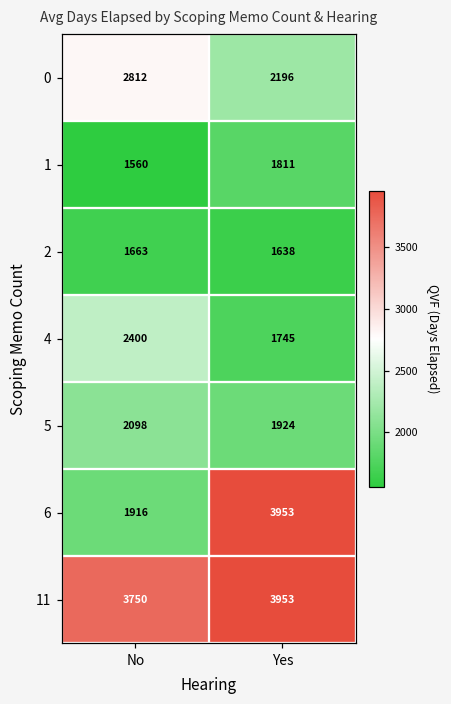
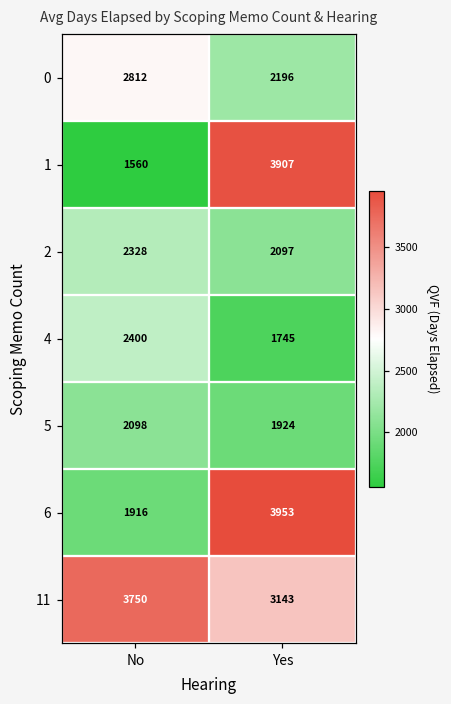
1, Yes: 1811 -> 3907
2, No: 1663 -> 2328
2, Yes: 1638 -> 2097
11, Yes: 3953 -> 3143
